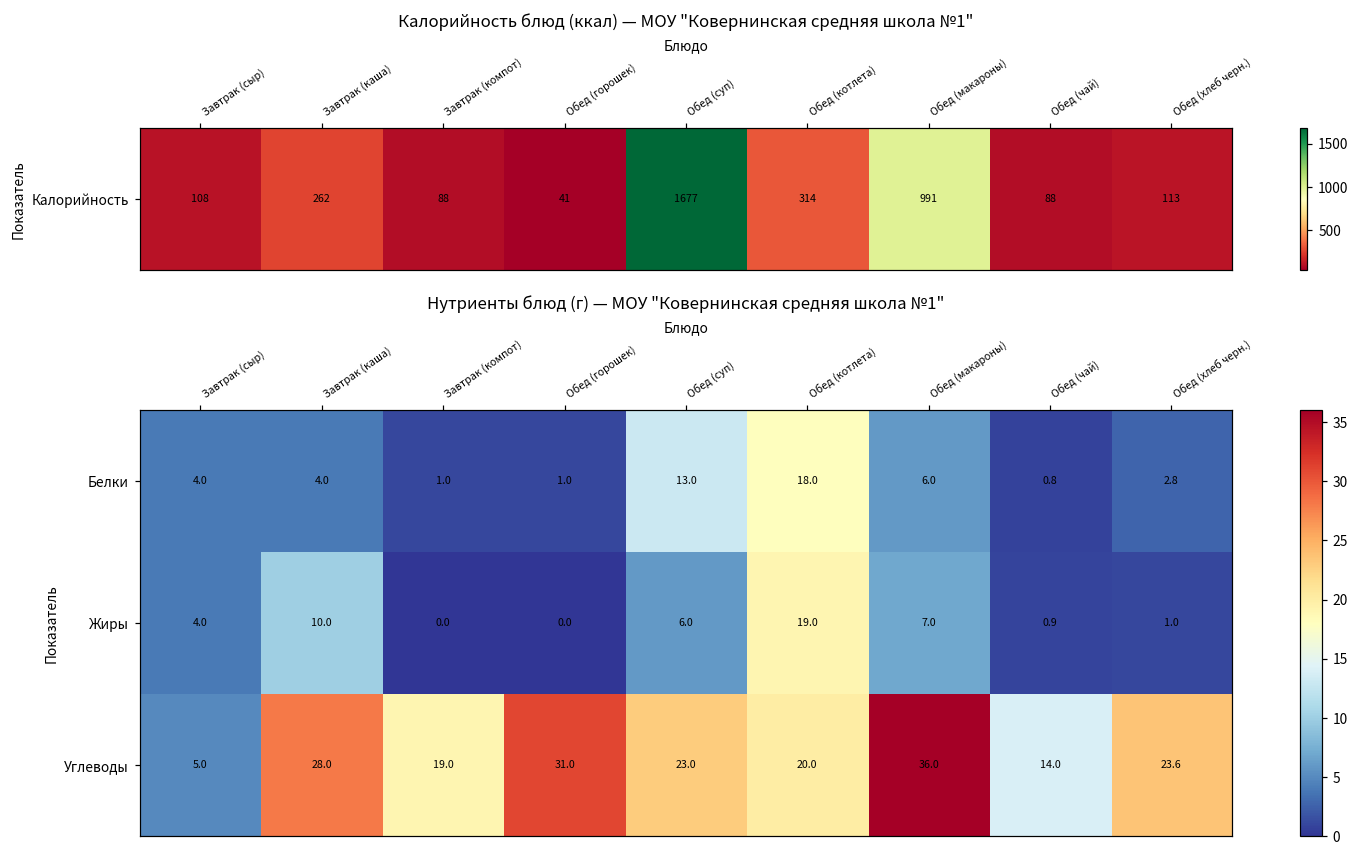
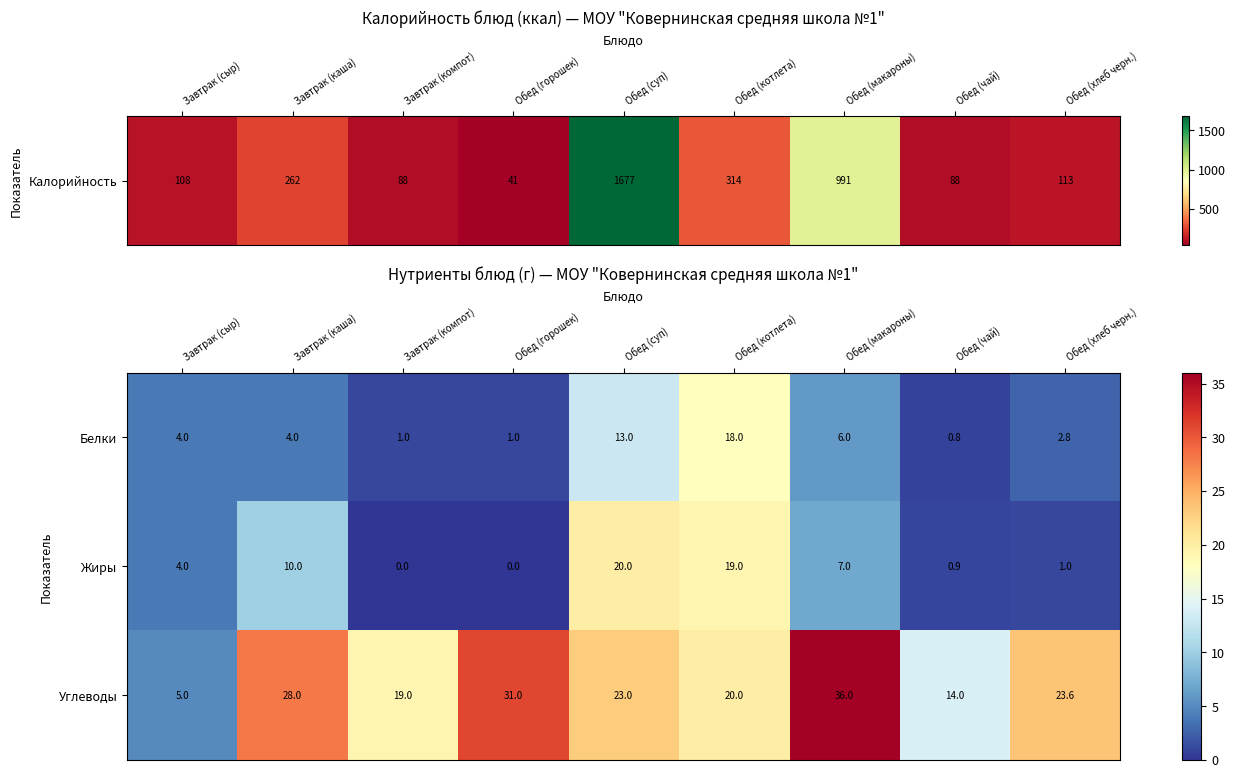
Нутриенты блюд (г) — МОУ "Ковернинская средняя школа №1", Жиры, Обед (суп): 6.0 -> 20.0
